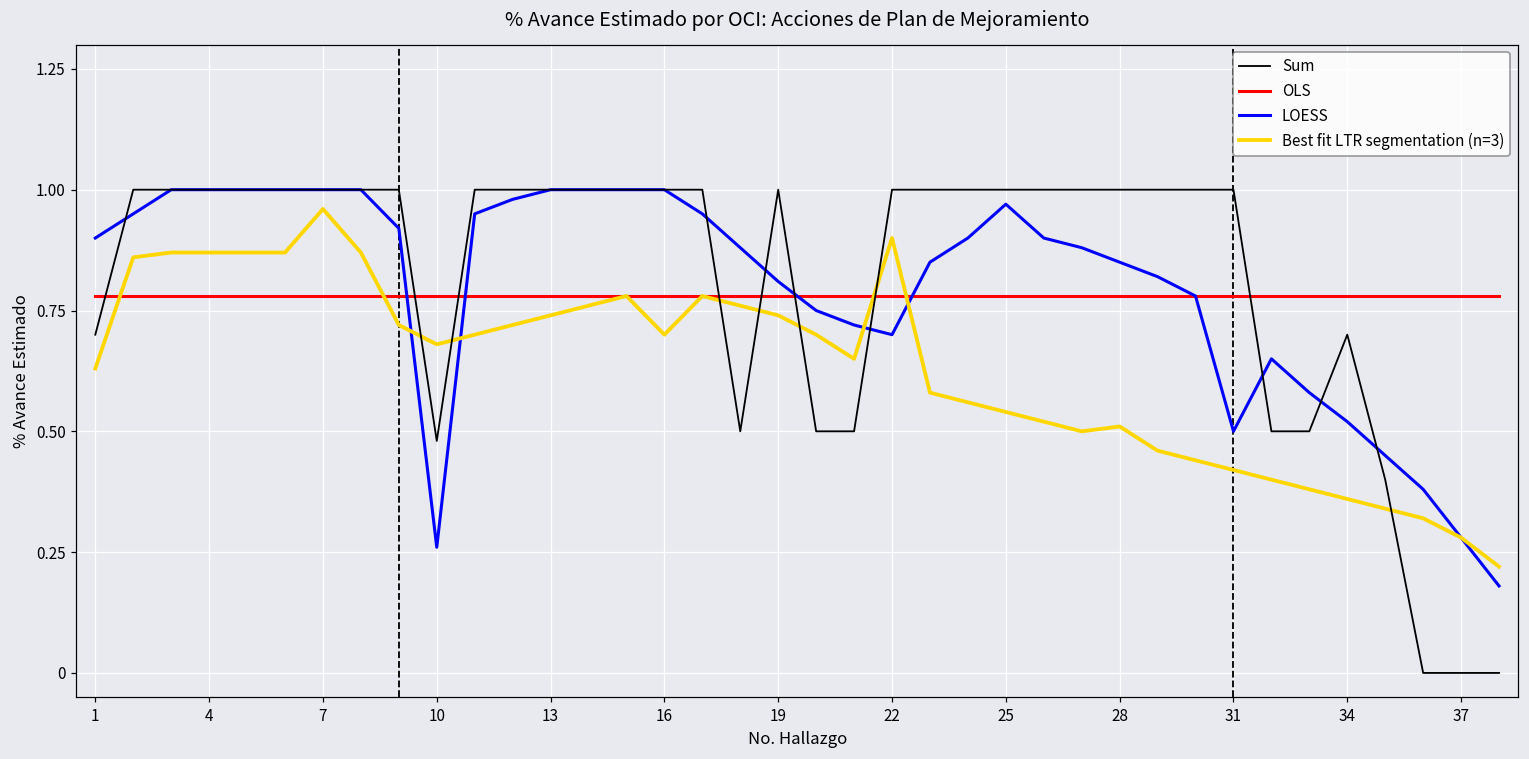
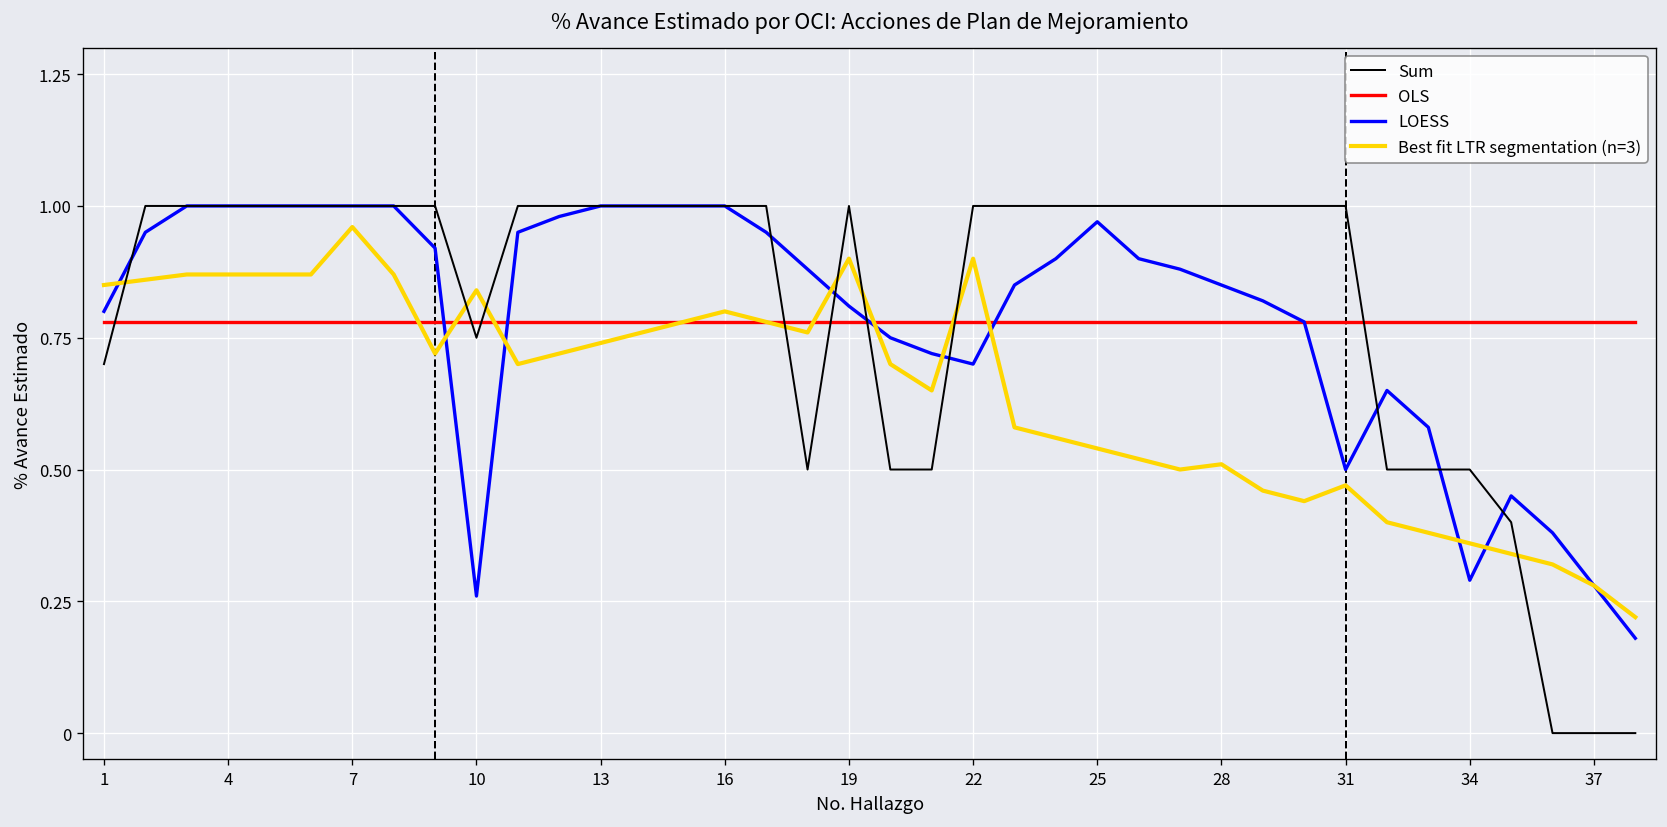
LOESS, 1: 0.9 -> 0.8
Best fit LTR segmentation (n=3), 1: 0.63 -> 0.85
Sum, 10: 0.48 -> 0.75
Best fit LTR segmentation (n=3), 10: 0.68 -> 0.84
Best fit LTR segmentation (n=3), 16: 0.7 -> 0.8
Best fit LTR segmentation (n=3), 19: 0.74 -> 0.90
Best fit LTR segmentation (n=3), 31: 0.42 -> 0.47
Sum, 34: 0.7 -> 0.5
LOESS, 34: 0.52 -> 0.29
